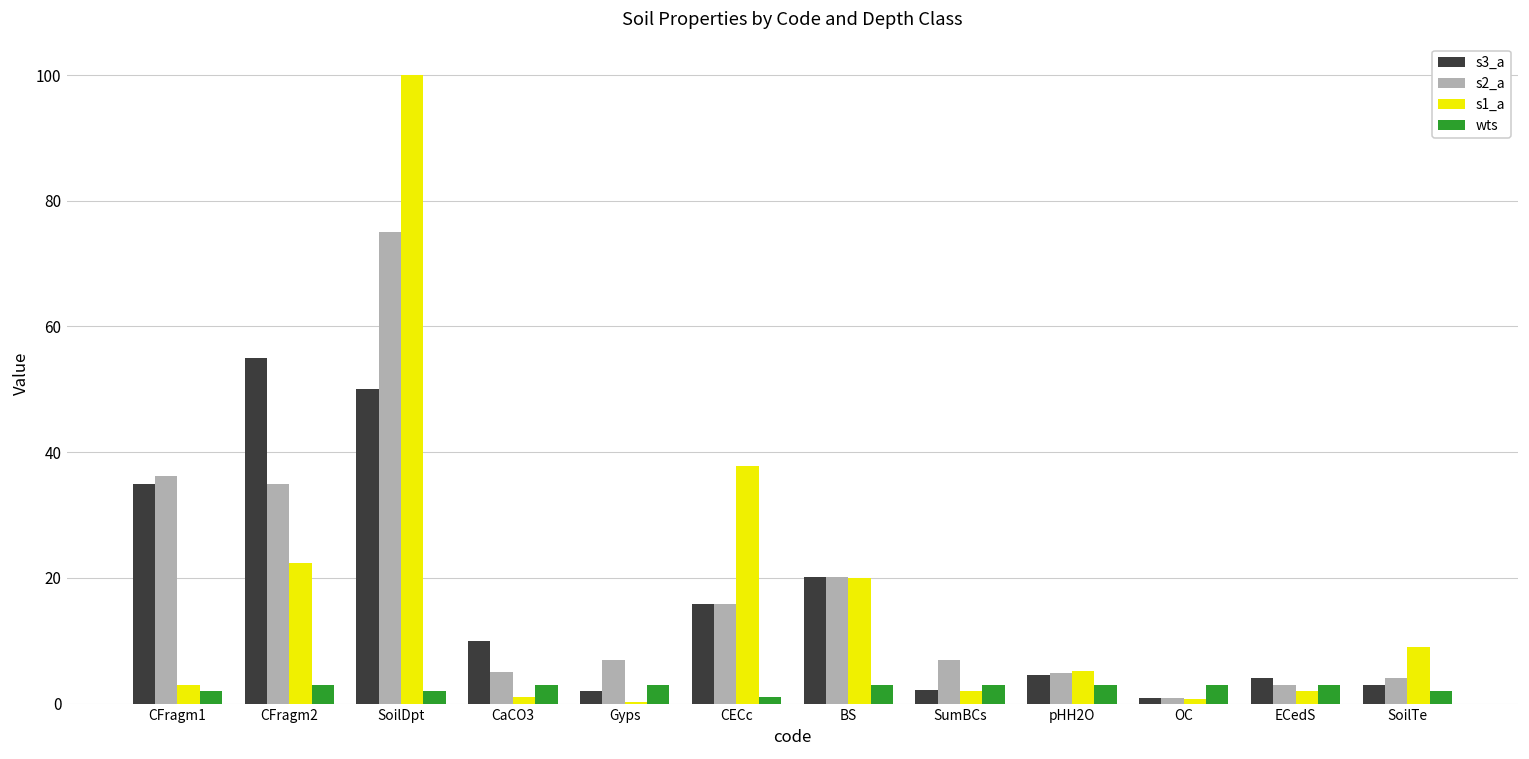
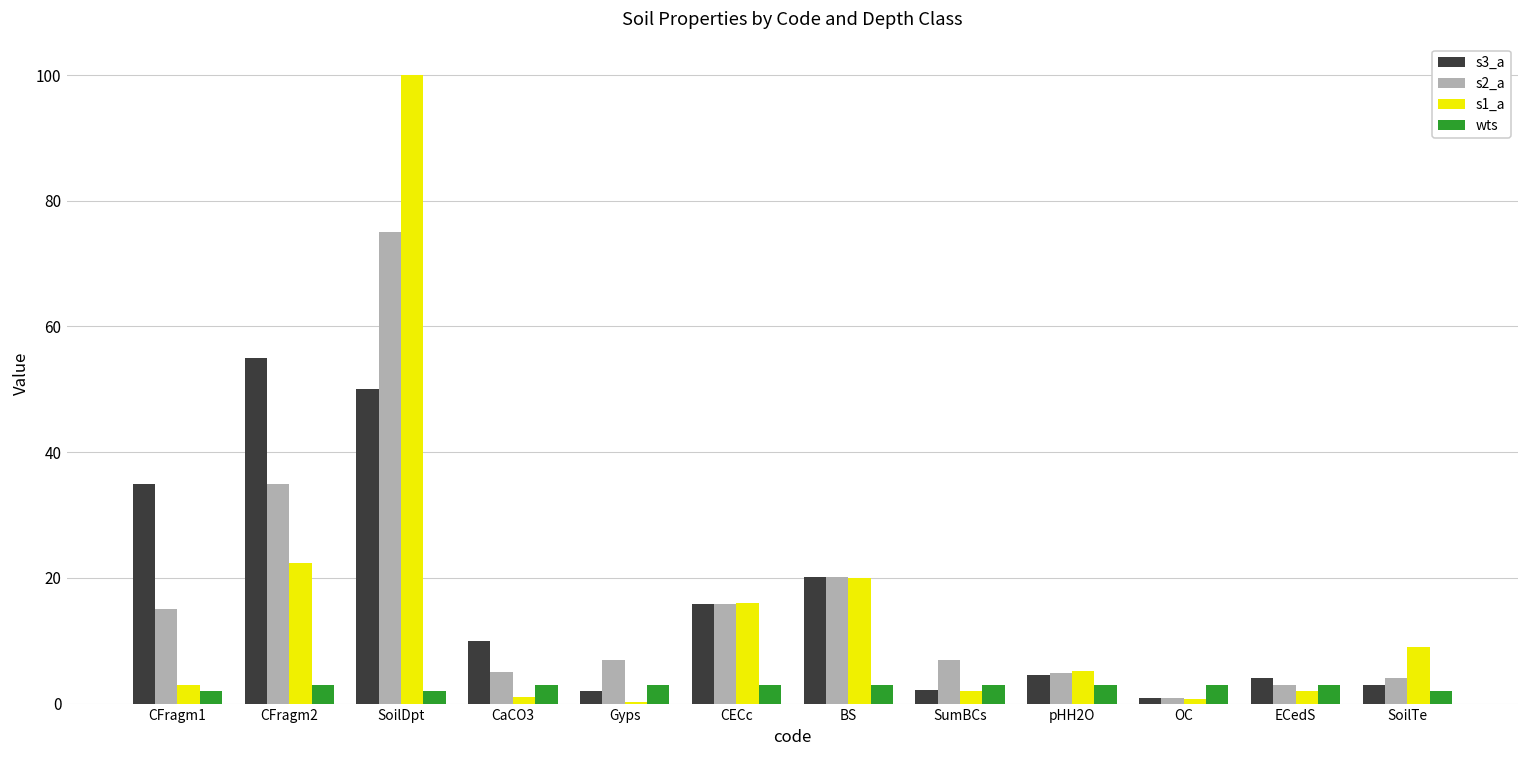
s2_a, CFragm1: 36 -> 15
s1_a, CECc: 38 -> 16
wts, CECc: 1 -> 3
